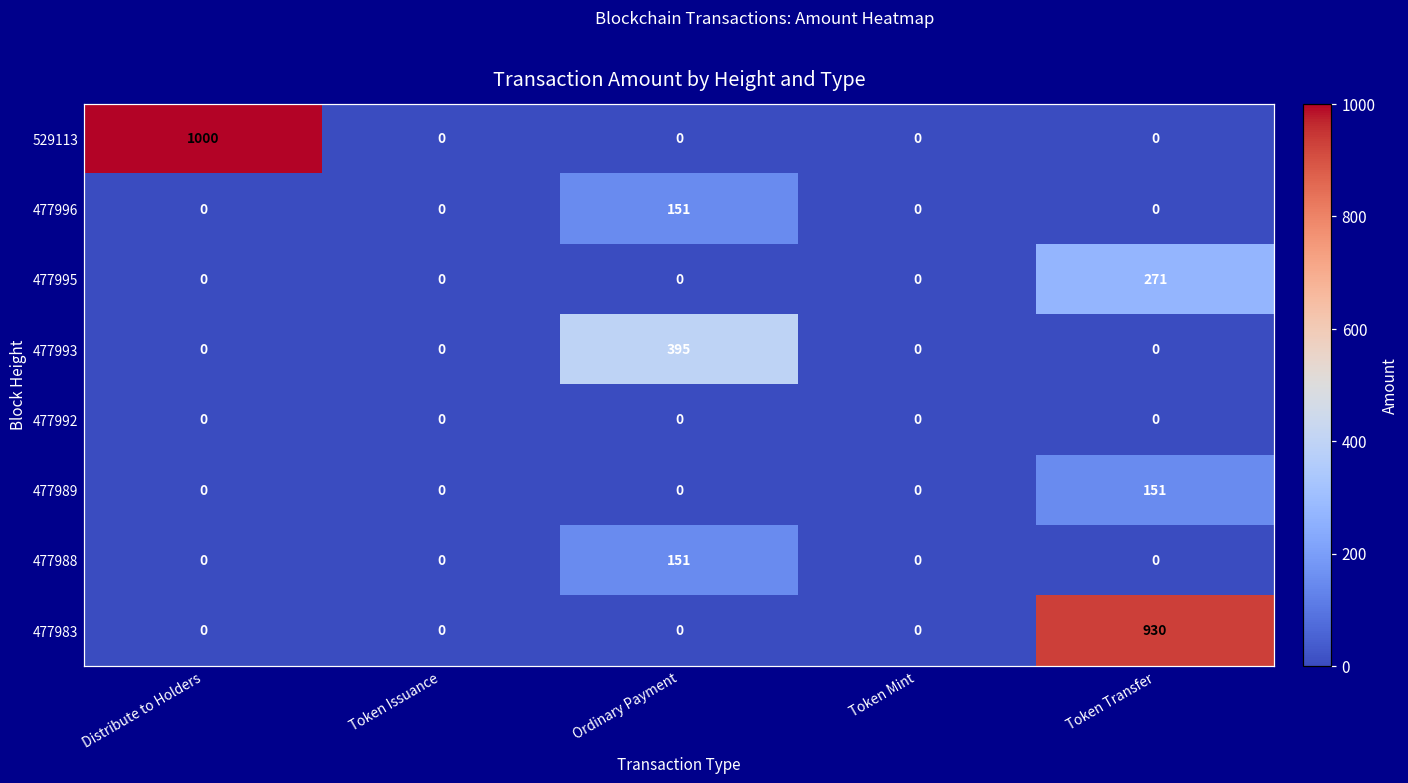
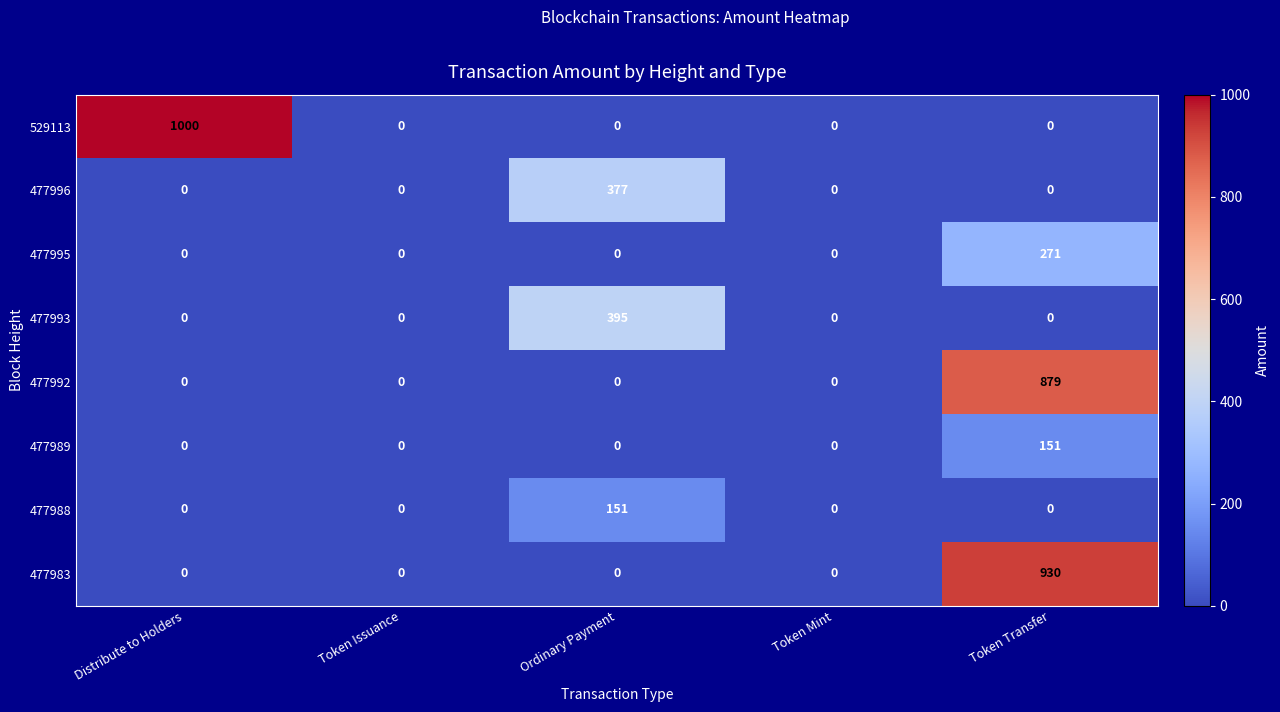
477996, Ordinary Payment: 151 -> 377
477992, Token Transfer: 0 -> 879
